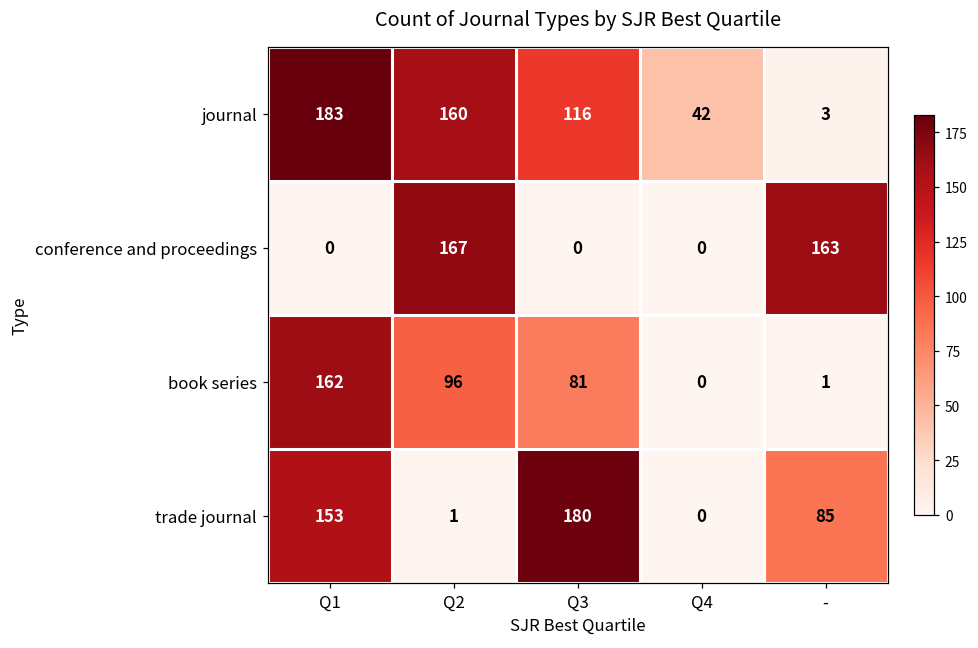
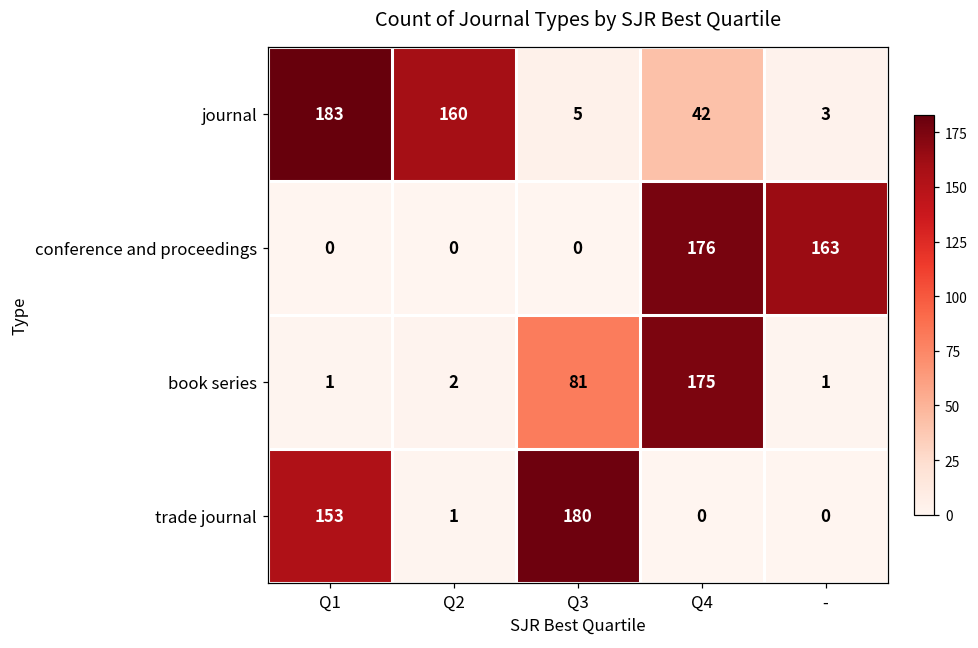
journal, Q3: 116 -> 5
conference and proceedings, Q2: 167 -> 0
conference and proceedings, Q4: 0 -> 176
book series, Q1: 162 -> 1
book series, Q2: 96 -> 2
book series, Q4: 0 -> 175
trade journal, -: 85 -> 0
